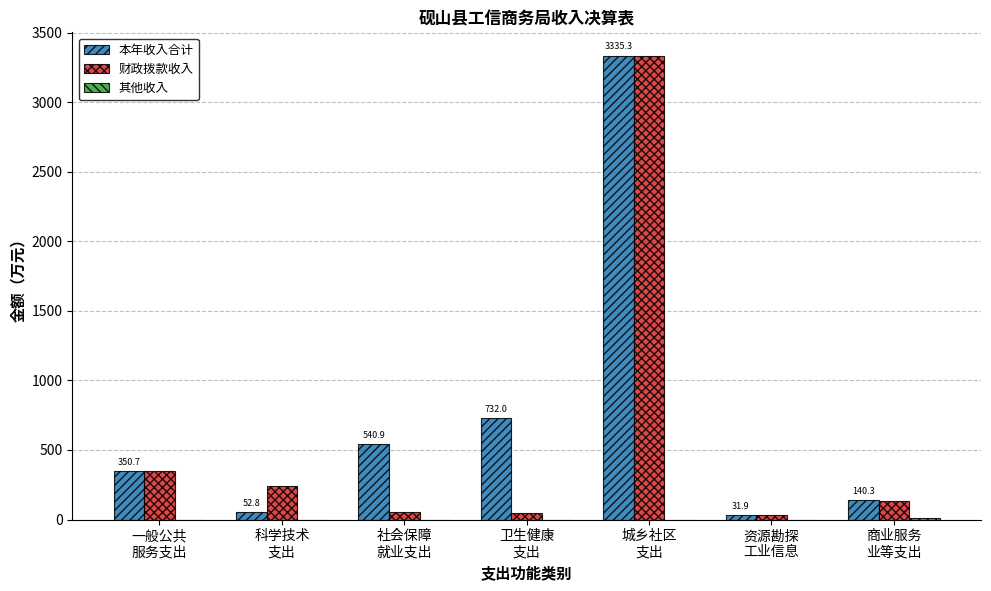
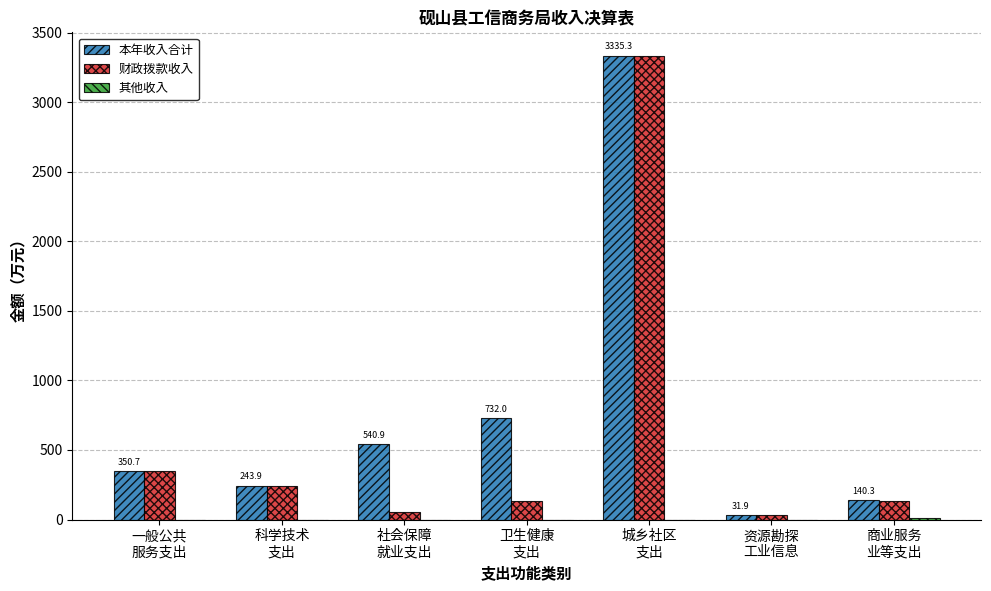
本年收入合计, 科学技术 支出: 52.8 -> 243.9
财政拨款收入, 卫生健康 支出: 50 -> 130
